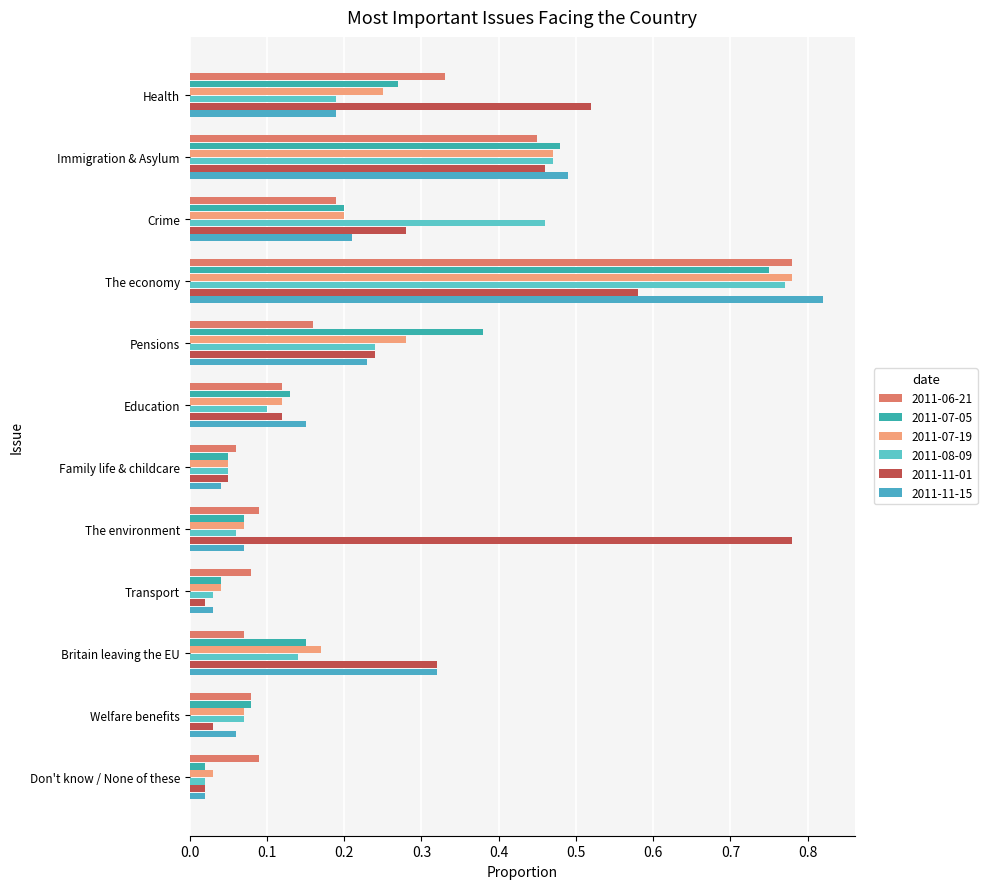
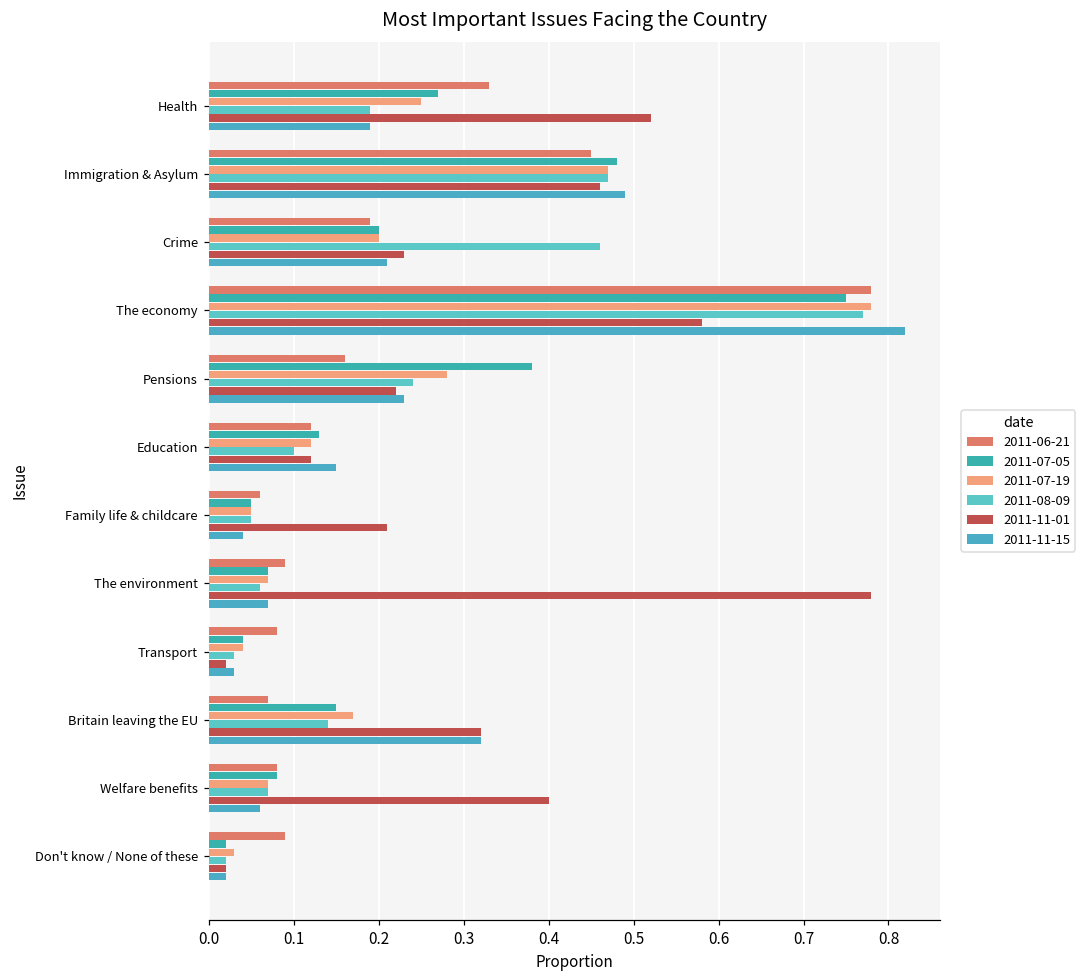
2011-11-01, Crime: 0.28 -> 0.23
2011-11-01, Pensions: 0.24 -> 0.22
2011-11-01, Family life & childcare: 0.05 -> 0.21
2011-11-01, Welfare benefits: 0.03 -> 0.40
